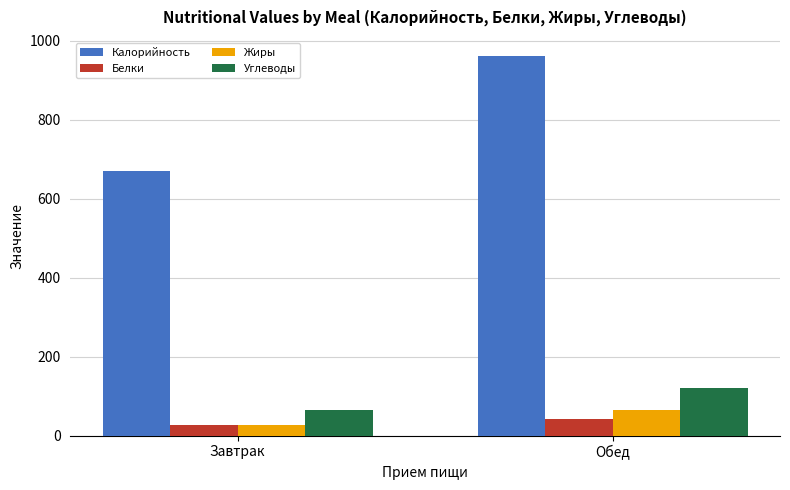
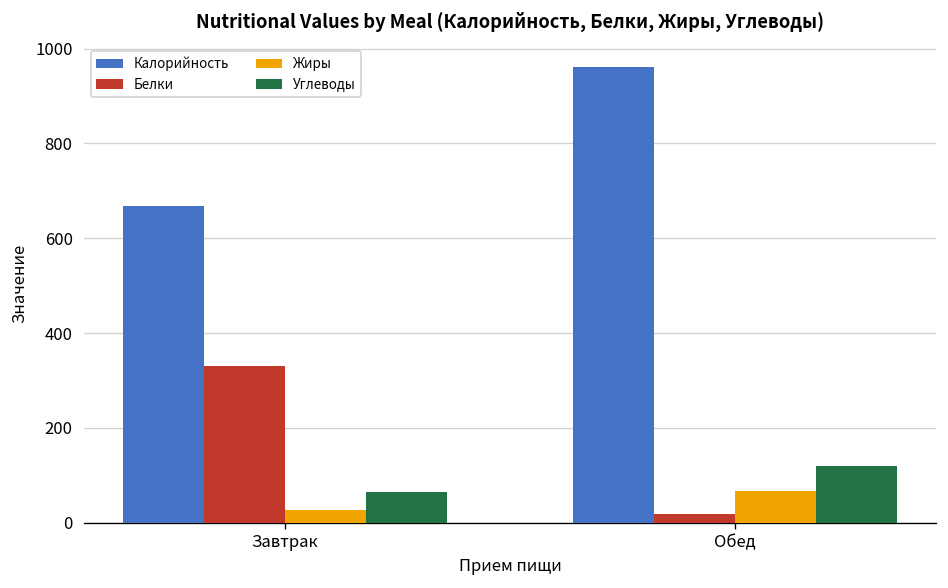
Белки, Завтрак: 30 -> 330
Белки, Обед: 40 -> 20
